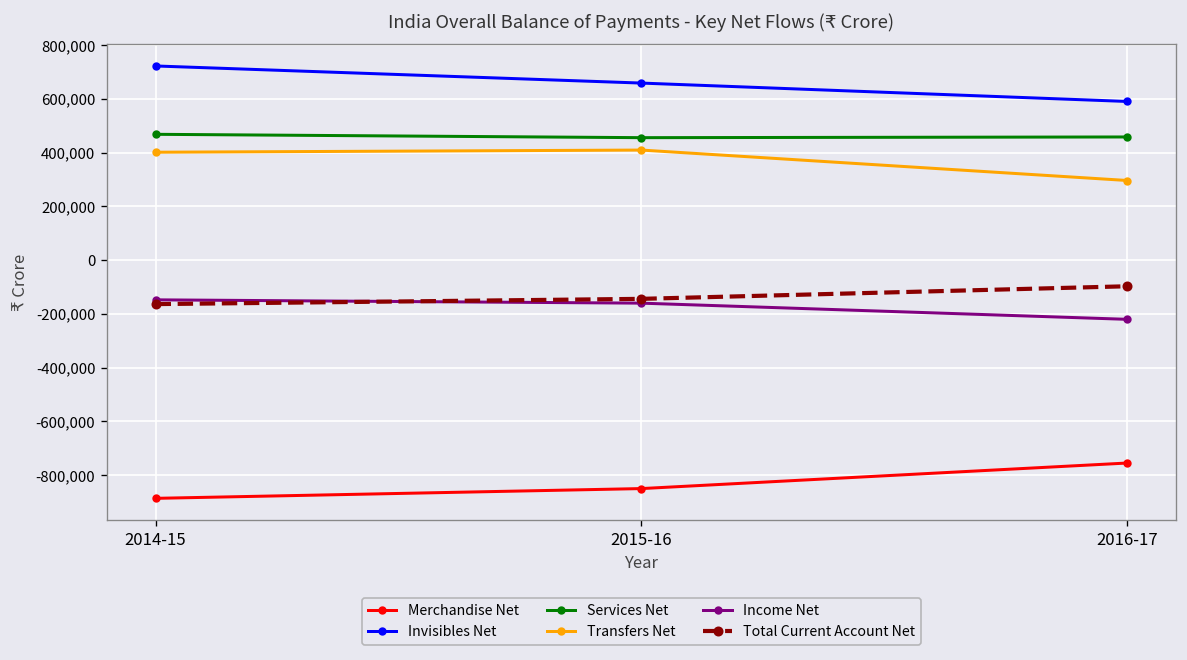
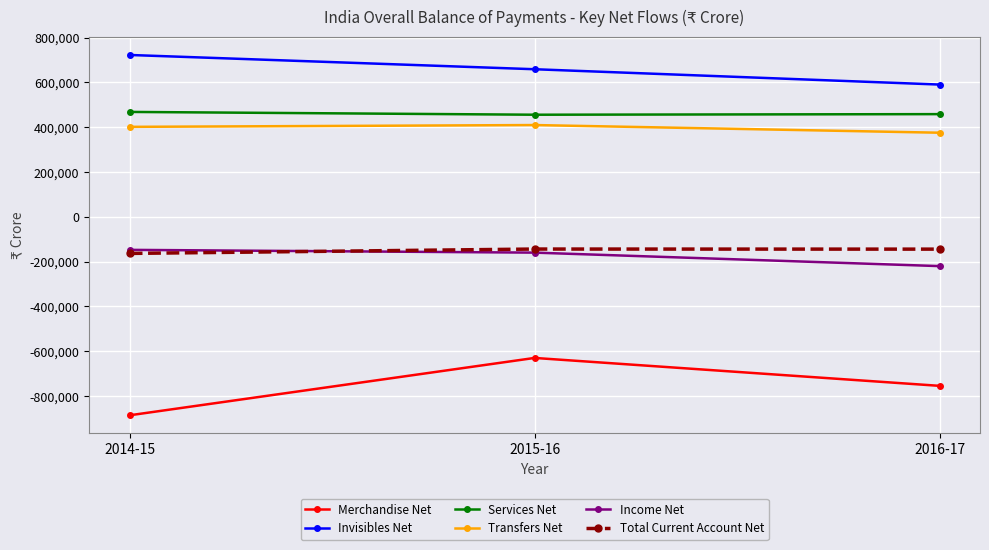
Merchandise Net, 2015-16: -850,000 -> -630,000
Transfers Net, 2016-17: 300,000 -> 380,000
Total Current Account Net, 2016-17: -100,000 -> -140,000
